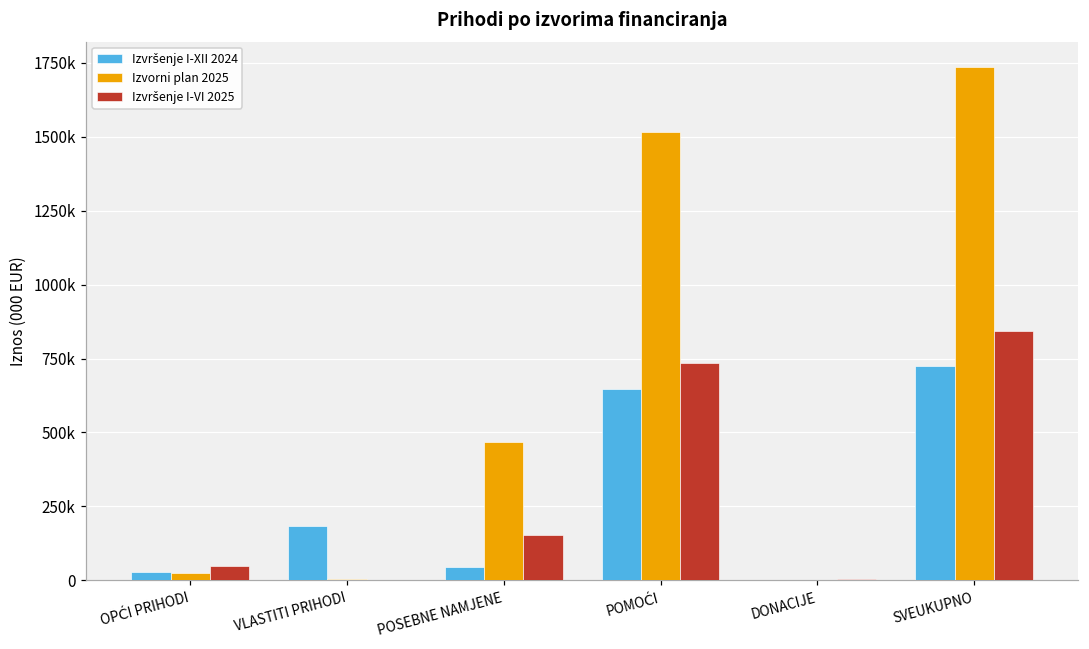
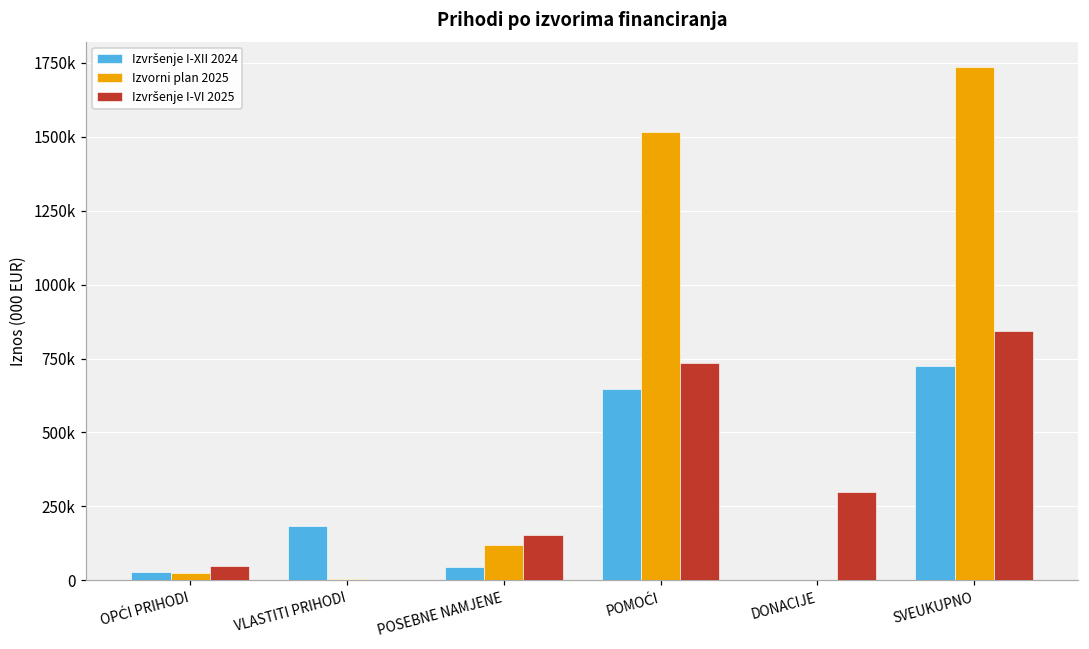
Izvorni plan 2025, POSEBNE NAMJENE: 470000 -> 120000
Izvršenje I-VI 2025, DONACIJE: 0 -> 300000
